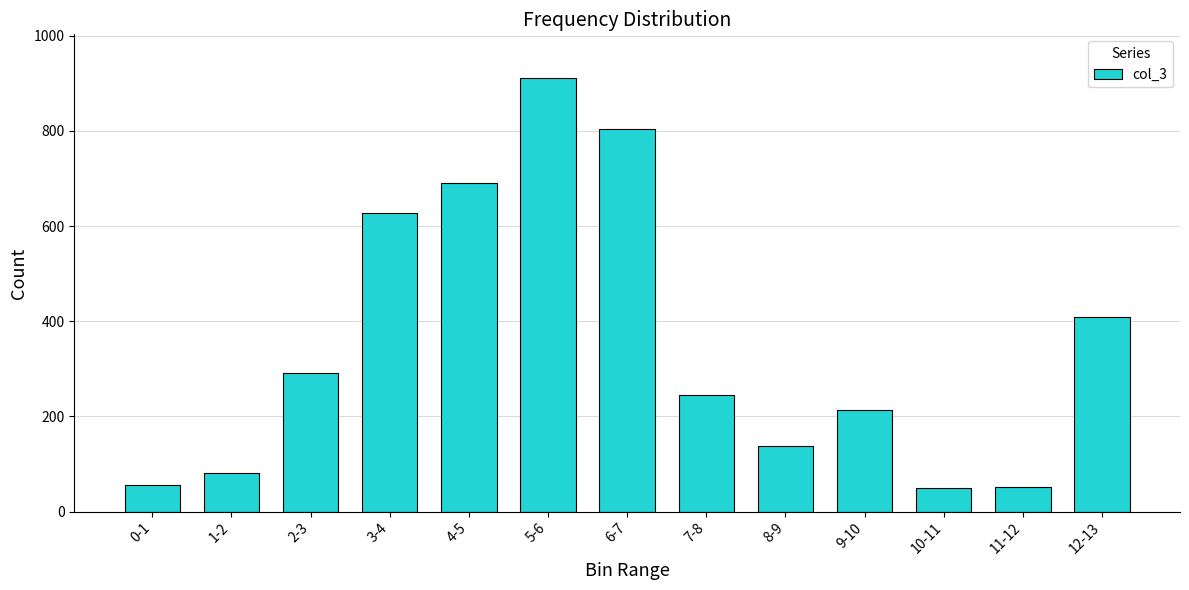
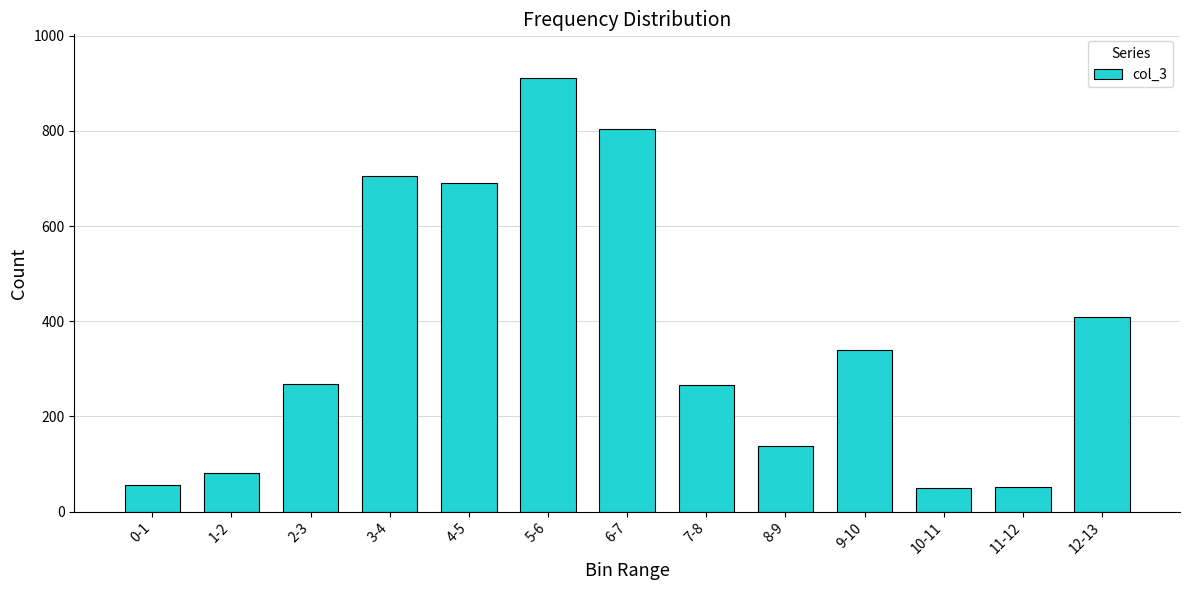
2-3: 290 -> 270
3-4: 630 -> 710
7-8: 250 -> 270
9-10: 210 -> 340
